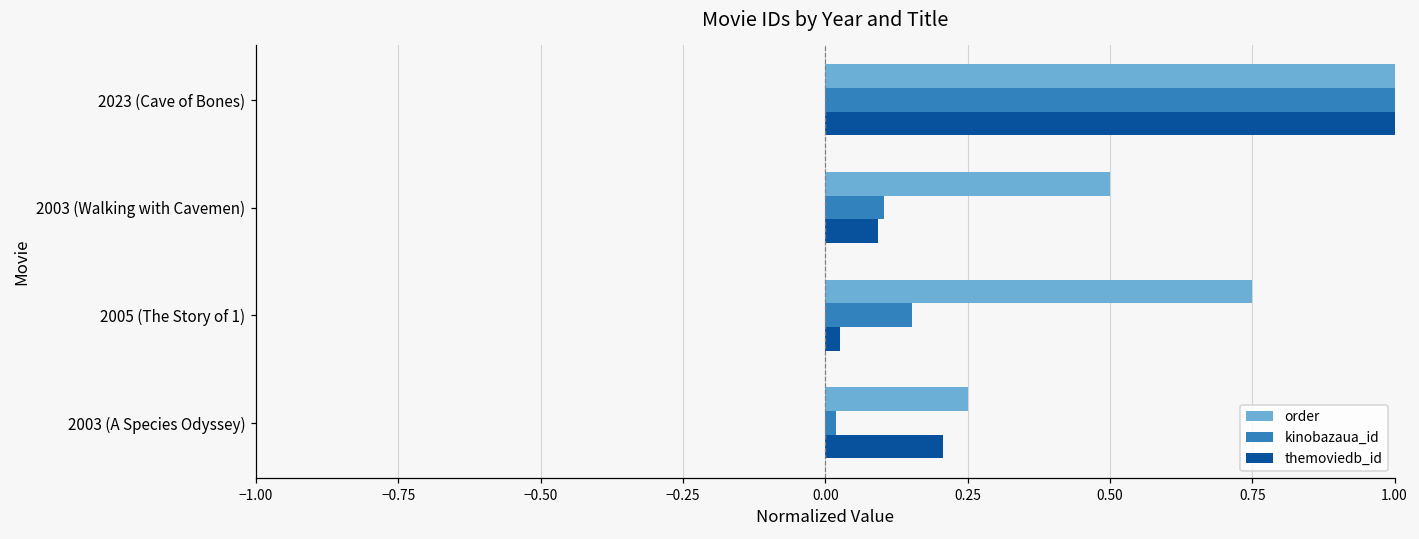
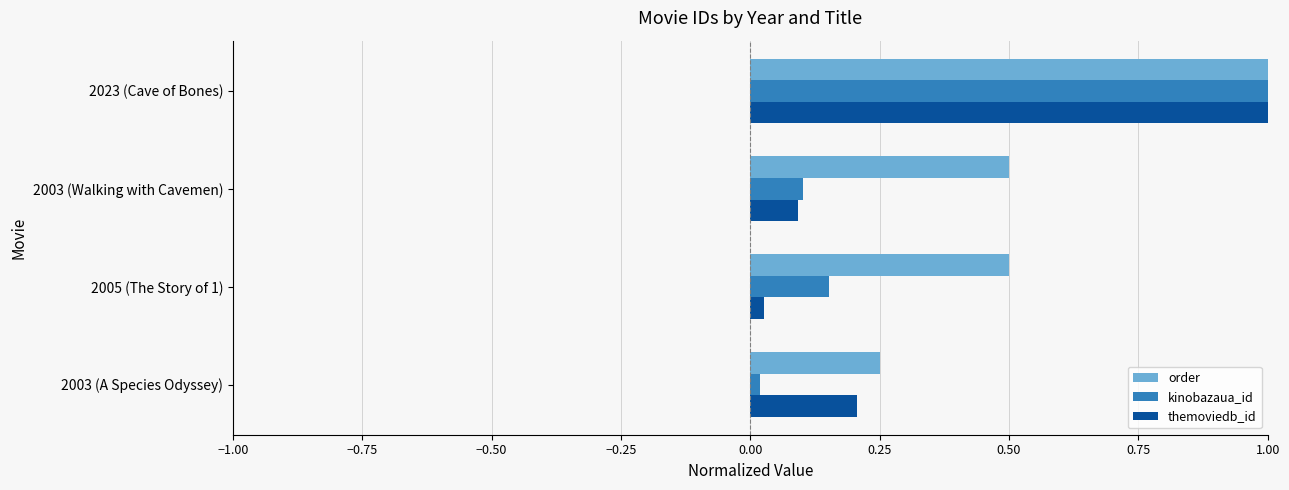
order, 2005 (The Story of 1): 0.75 -> 0.50
